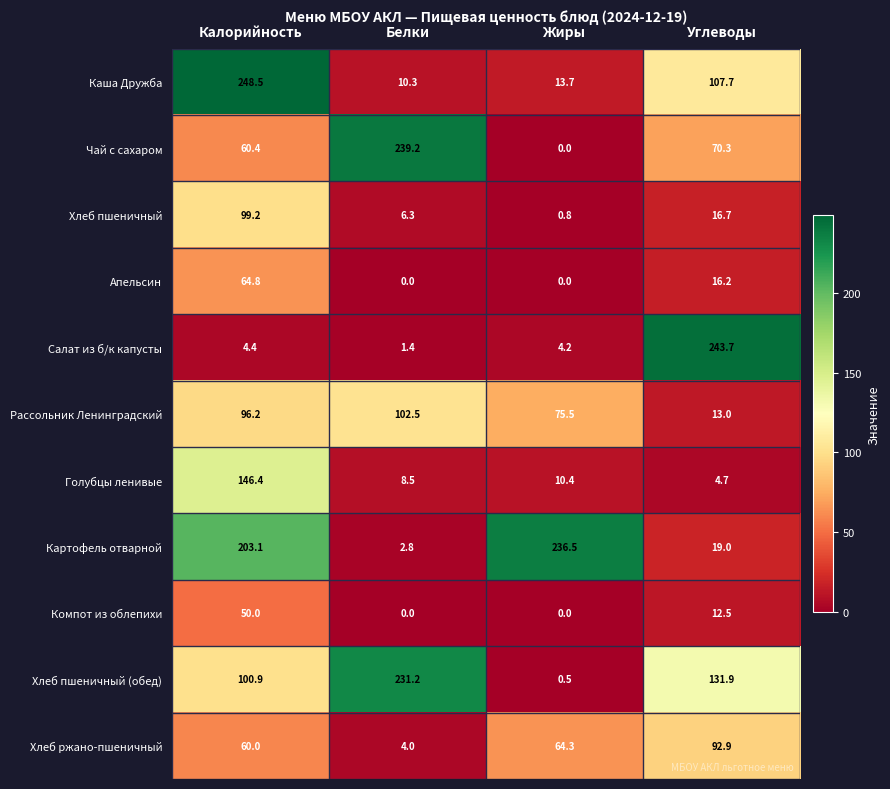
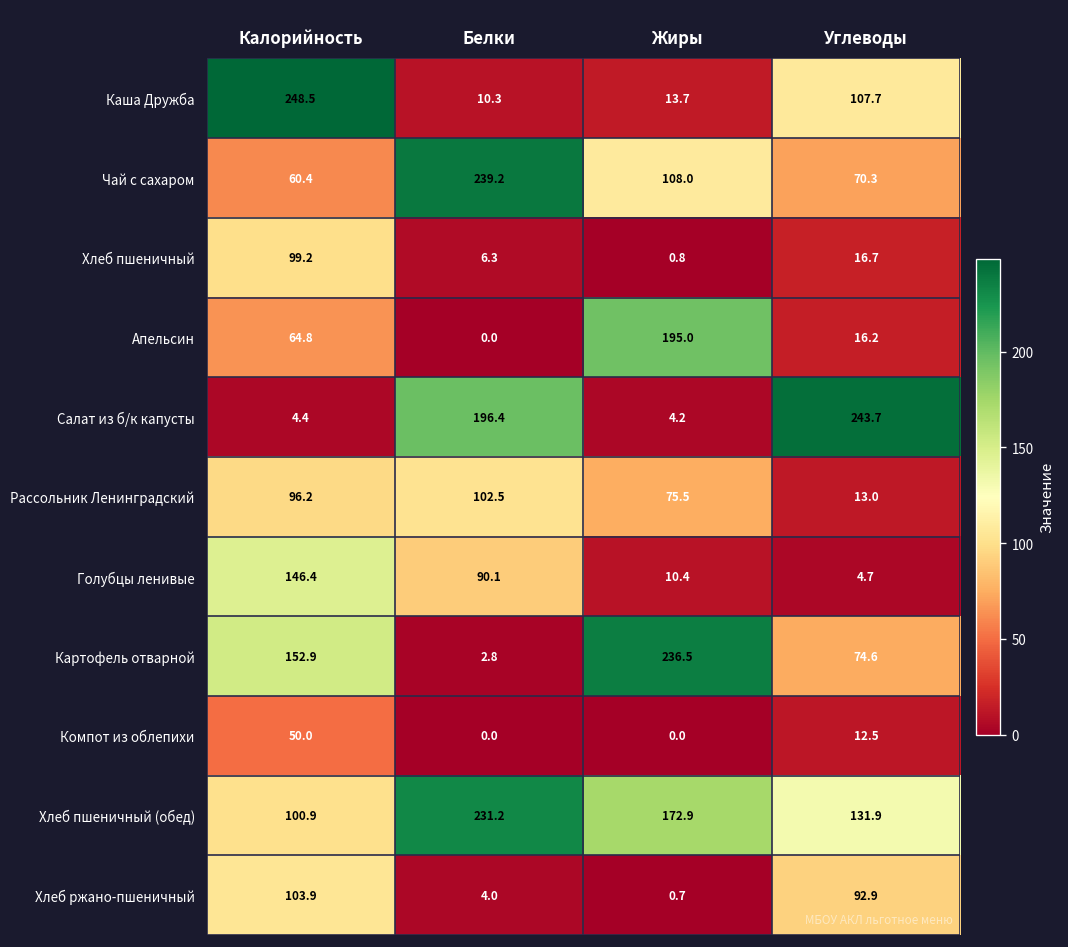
Чай с сахаром, Жиры: 0.0 -> 108.0
Апельсин, Жиры: 0.0 -> 195.0
Салат из б/к капусты, Белки: 1.4 -> 196.4
Голубцы ленивые, Белки: 8.5 -> 90.1
Картофель отварной, Калорийность: 203.1 -> 152.9
Картофель отварной, Углеводы: 19.0 -> 74.6
Хлеб пшеничный (обед), Жиры: 0.5 -> 172.9
Хлеб ржано-пшеничный, Калорийность: 60.0 -> 103.9
Хлеб ржано-пшеничный, Жиры: 64.3 -> 0.7
